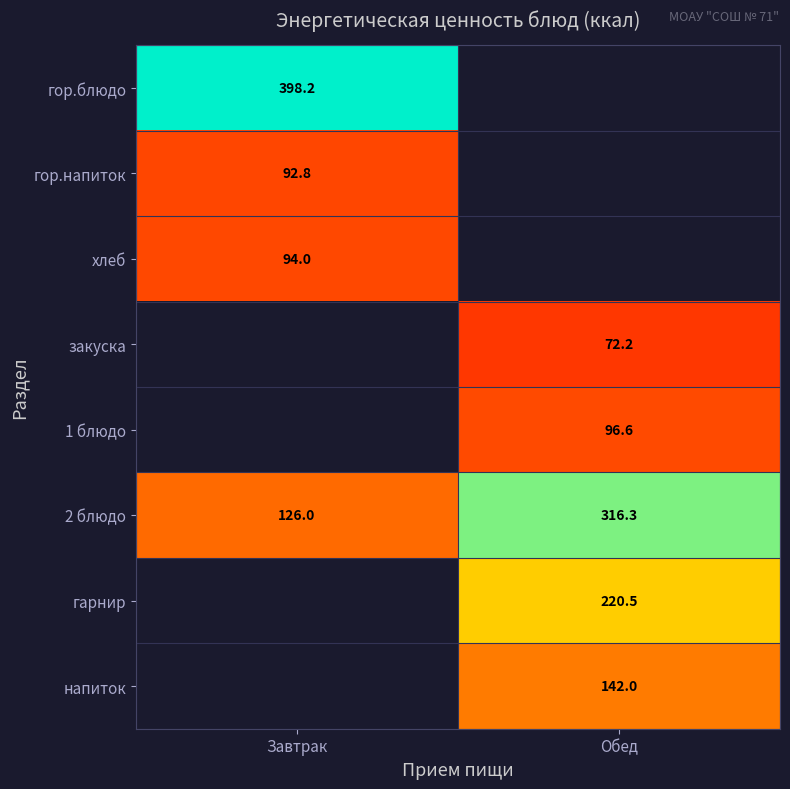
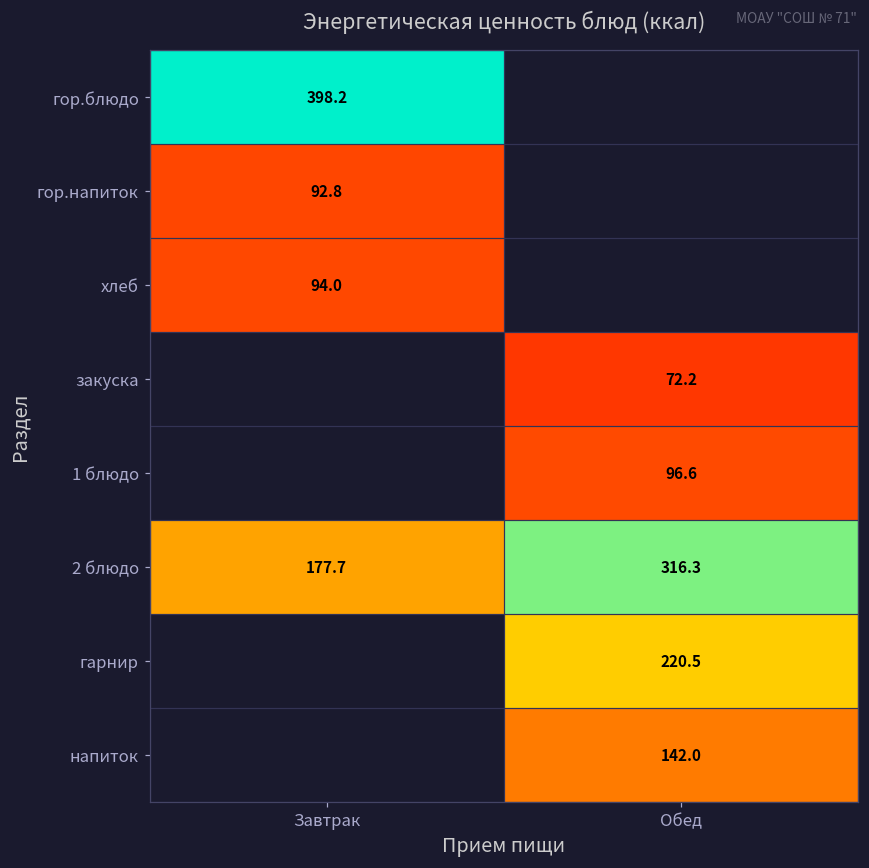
2 блюдо, Завтрак: 126.0 -> 177.7
